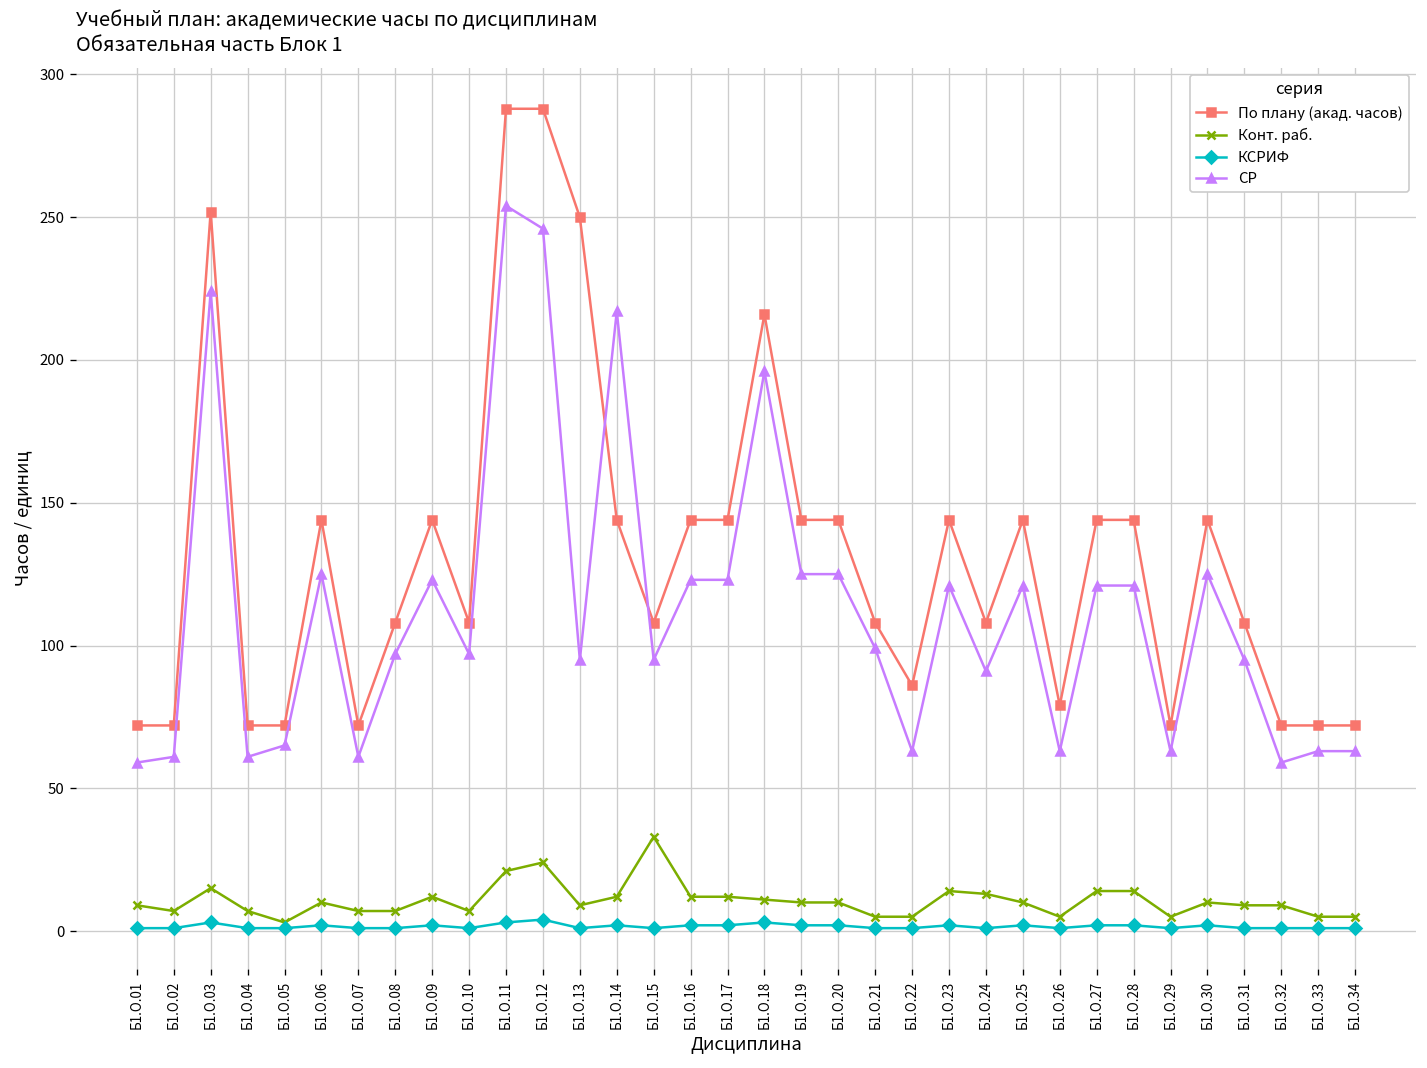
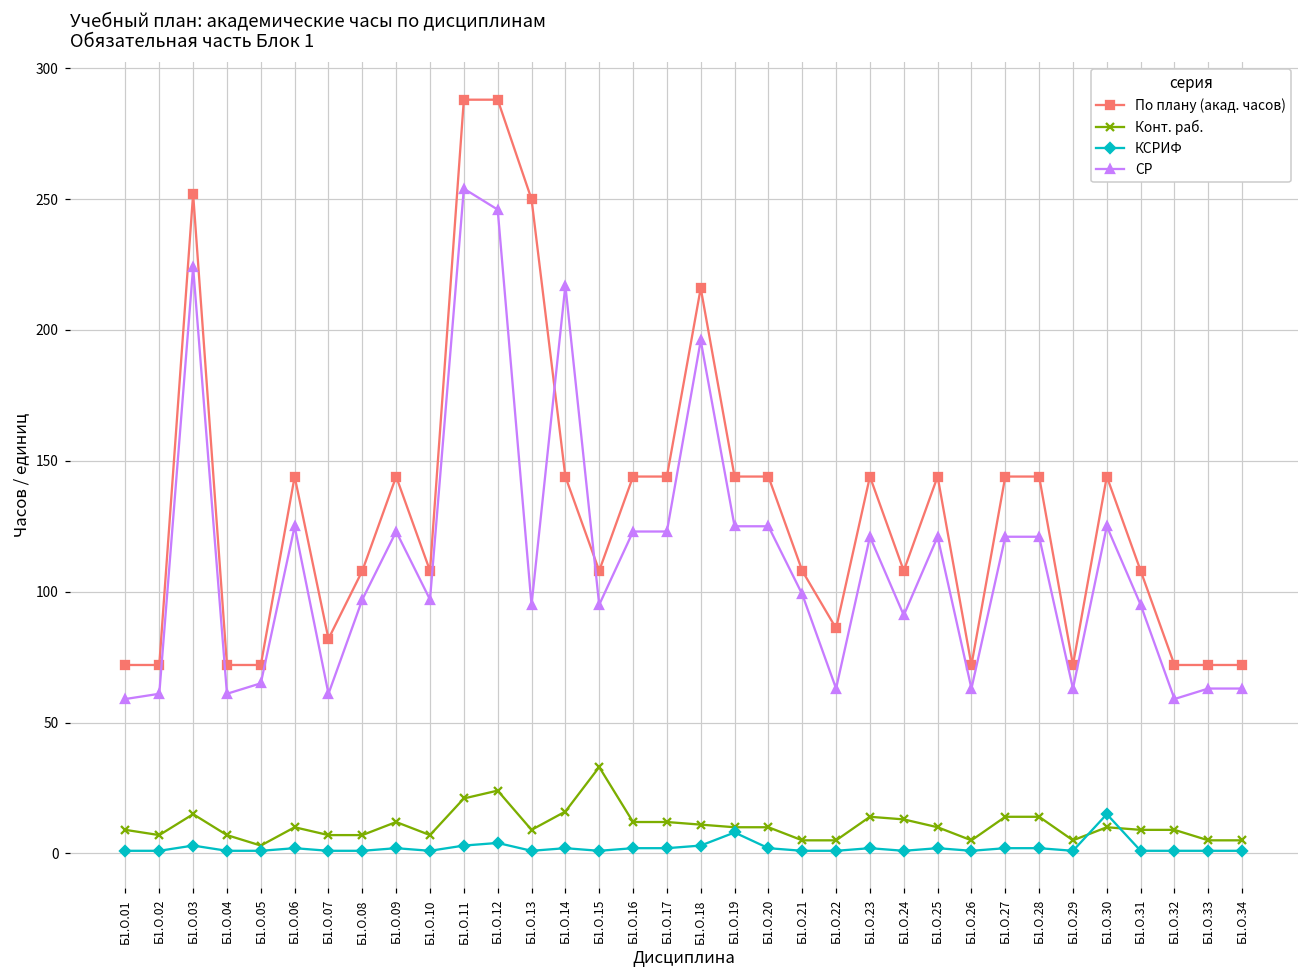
По плану (акад. часов), Б1.О.07: 72 -> 82
Конт. раб., Б1.О.14: 12 -> 16
КСРИФ, Б1.О.19: 2 -> 8
По плану (акад. часов), Б1.О.26: 79 -> 72
КСРИФ, Б1.О.30: 2 -> 15
